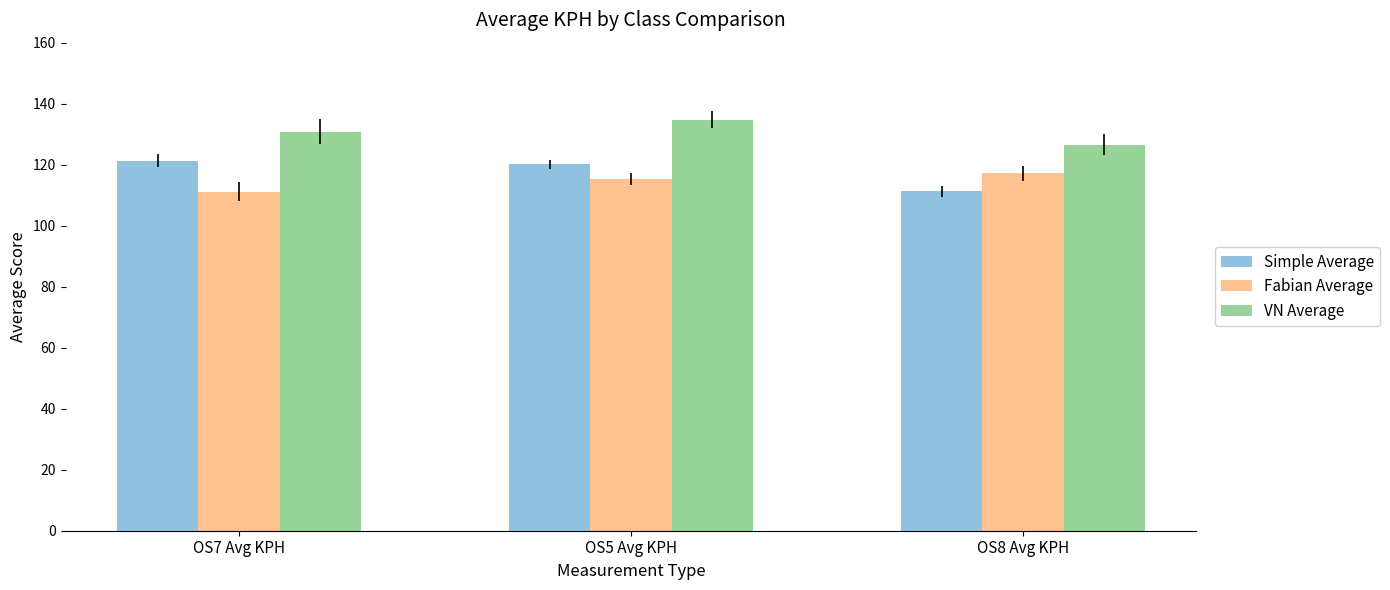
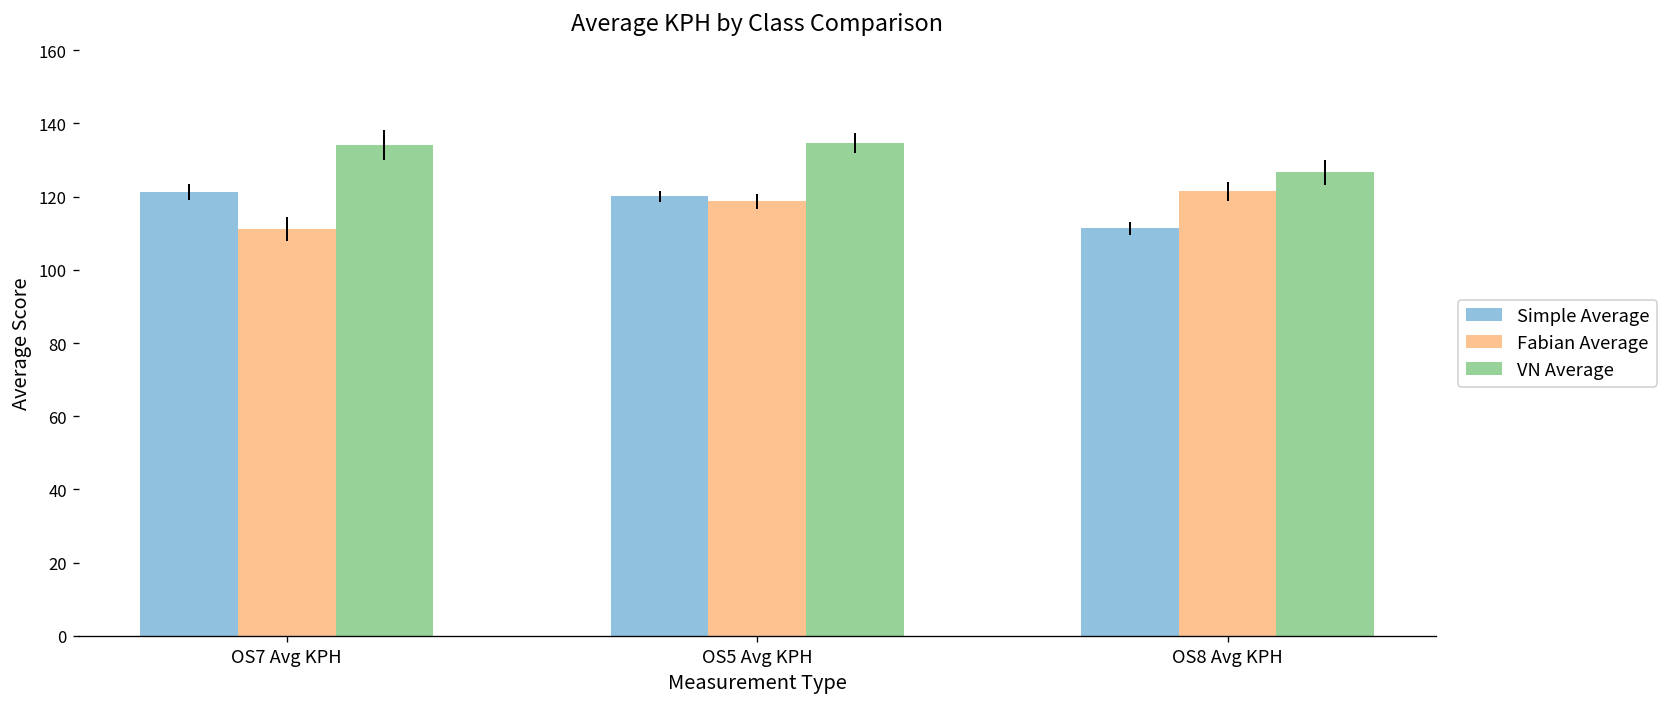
VN Average, OS7 Avg KPH: 131 -> 134
Fabian Average, OS5 Avg KPH: 115 -> 119
Fabian Average, OS8 Avg KPH: 117 -> 121
